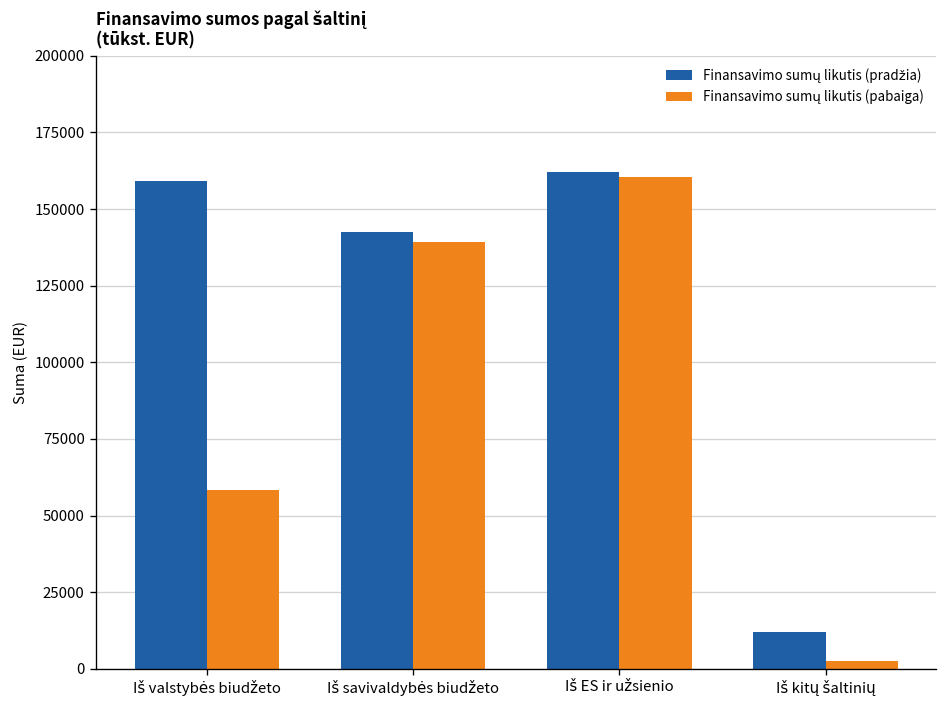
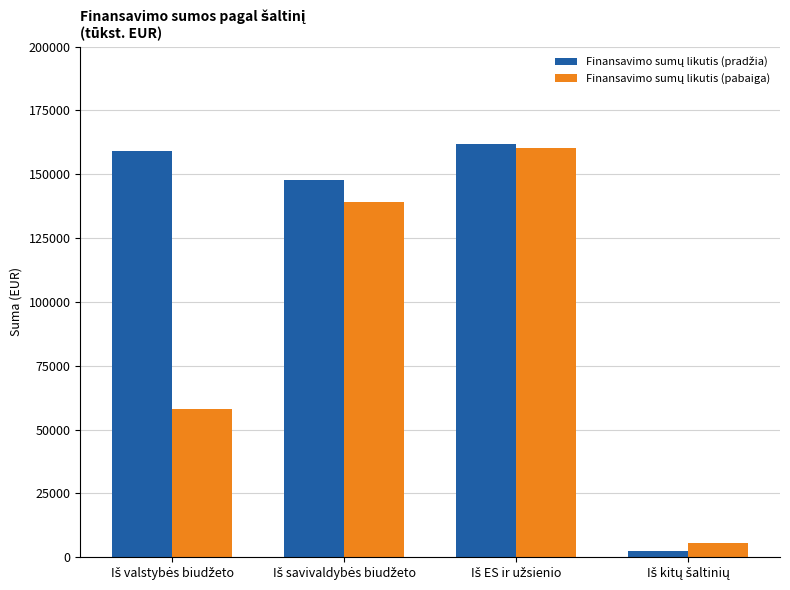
Finansavimo sumų likutis (pradžia), Iš savivaldybės biudžeto: 143000 -> 148000
Finansavimo sumų likutis (pradžia), Iš kitų šaltinių: 12000 -> 2000
Finansavimo sumų likutis (pabaiga), Iš kitų šaltinių: 3000 -> 6000
